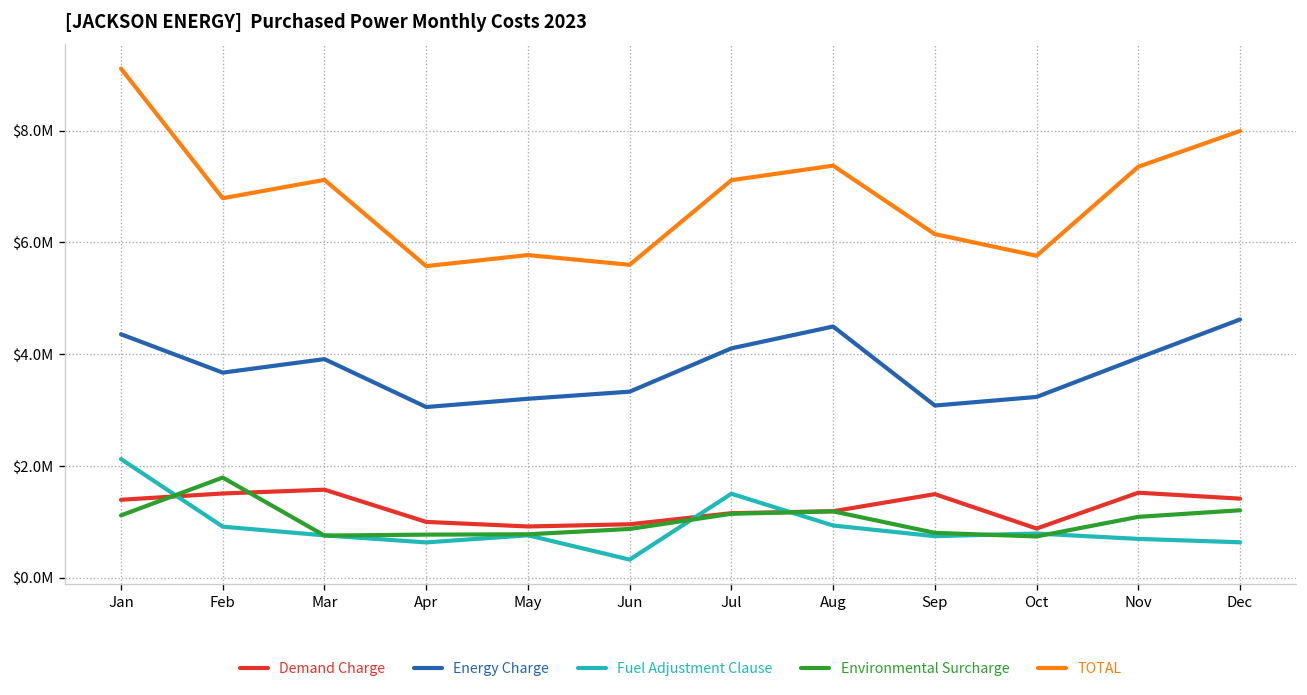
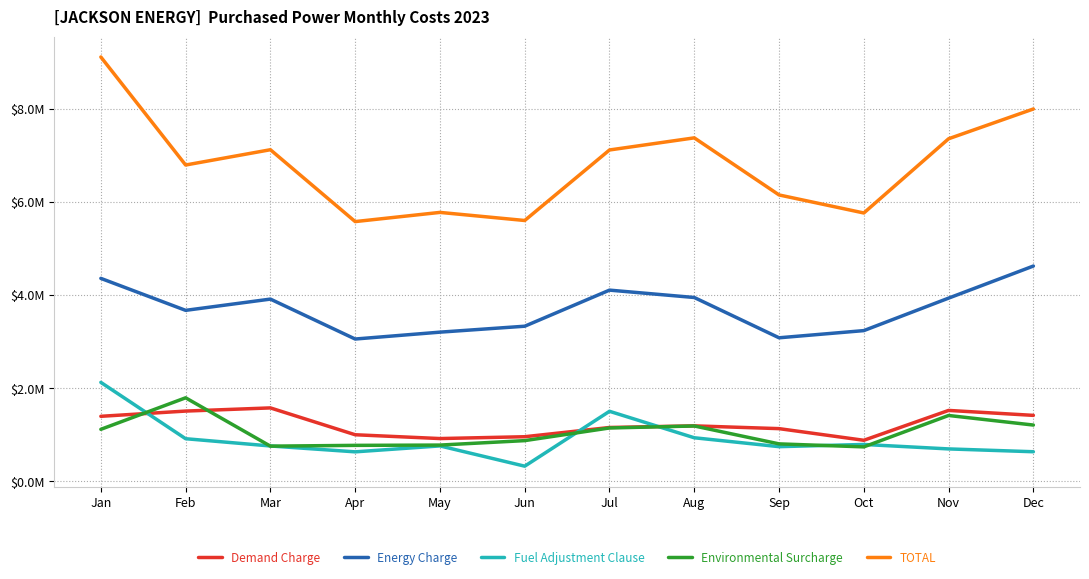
Energy Charge, Aug: $4500000 -> $3900000
Demand Charge, Sep: $1500000 -> $1100000
Environmental Surcharge, Nov: $1100000 -> $1400000
